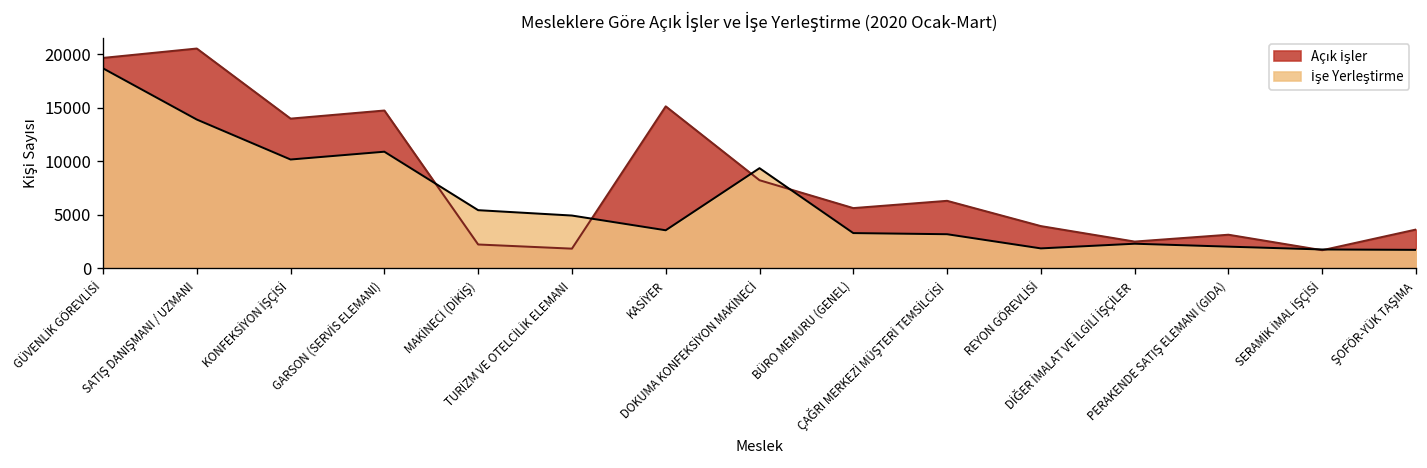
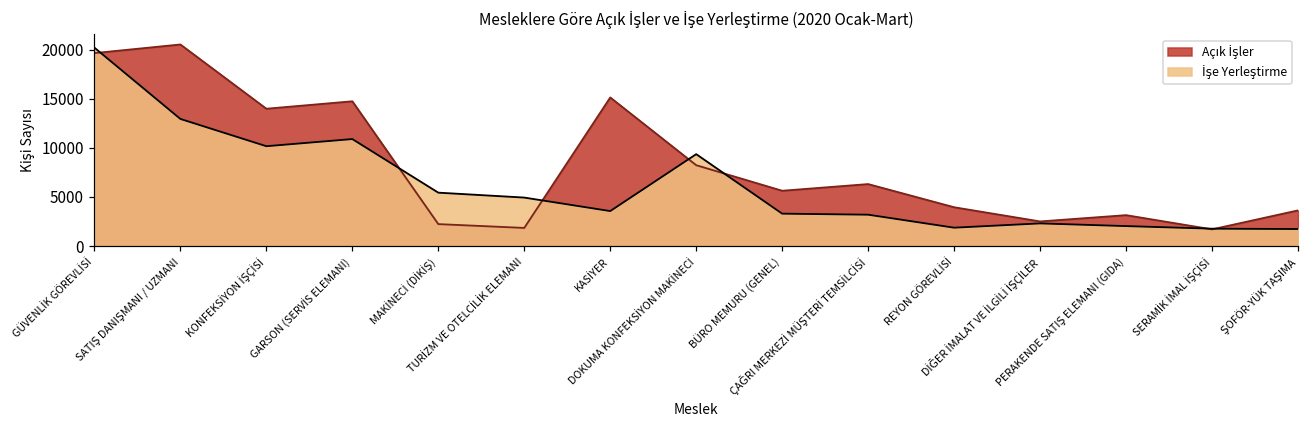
İşe Yerleştirme, GÜVENLİK GÖREVLİSİ: 19000 -> 20000
İşe Yerleştirme, SATIŞ DANIŞMANI / UZMANI: 14000 -> 13000
